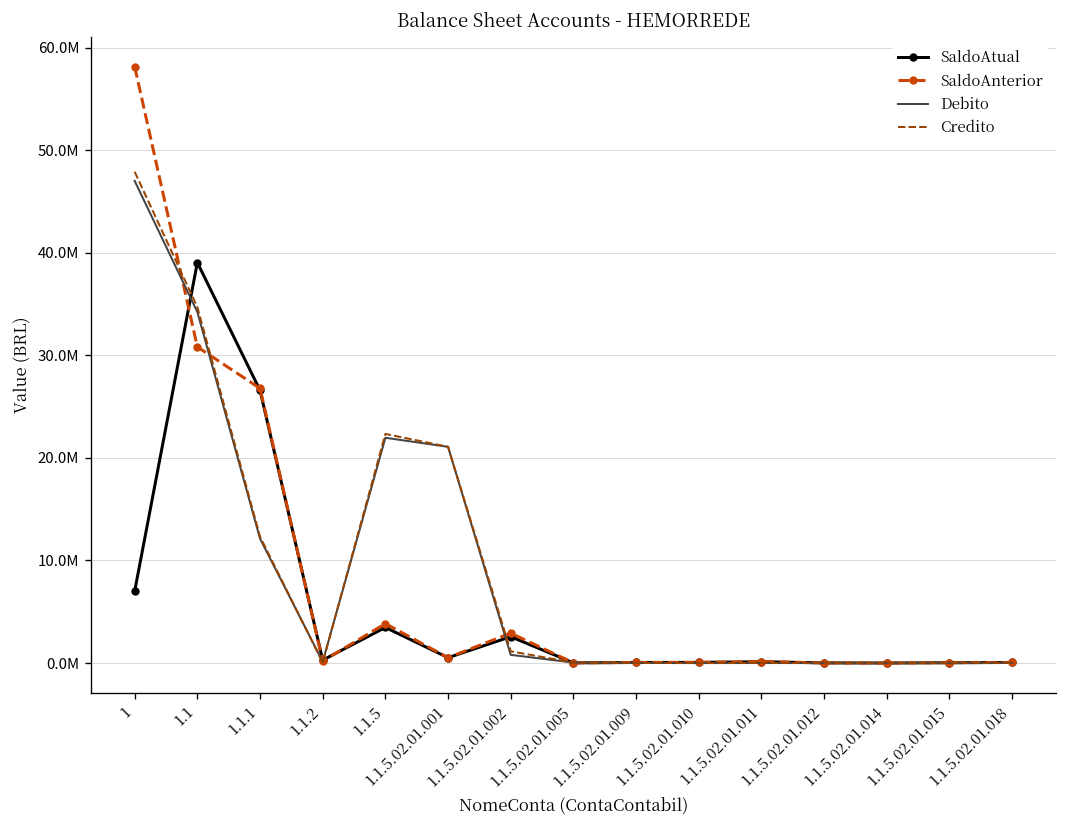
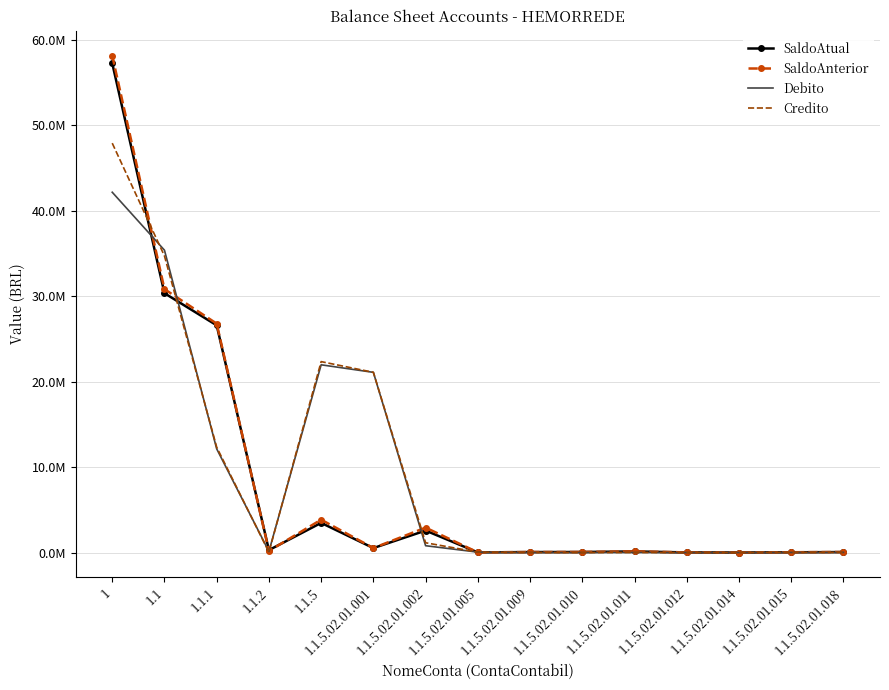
SaldoAtual, 1: 7000000 -> 57000000
Debito, 1: 47000000 -> 42000000
SaldoAtual, 1.1: 39000000 -> 30000000
Debito, 1.1: 34000000 -> 35000000
